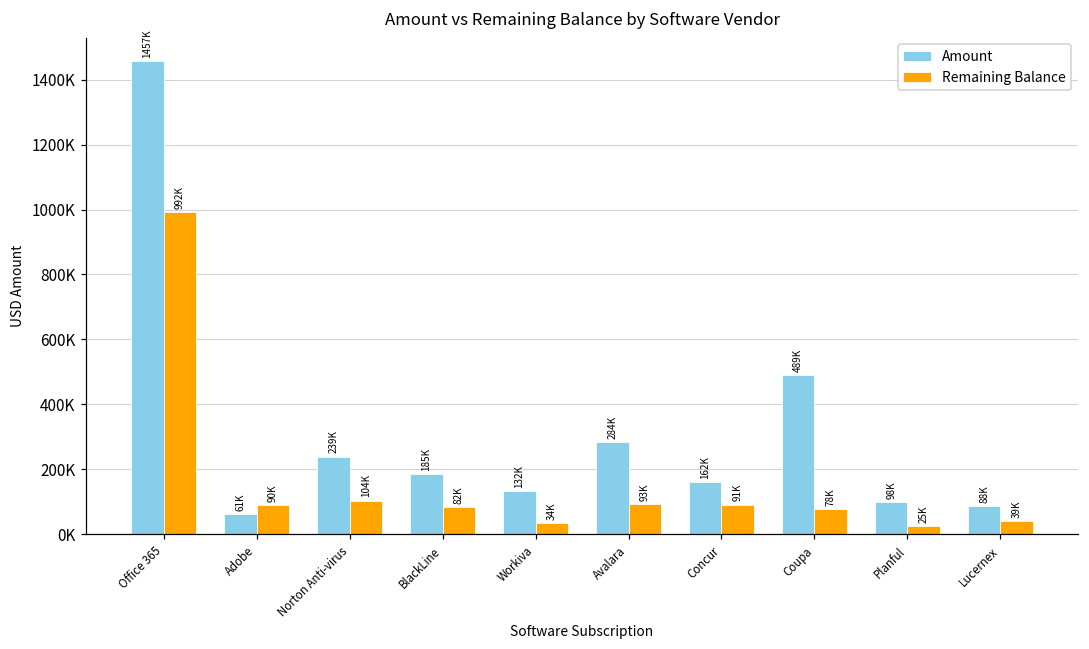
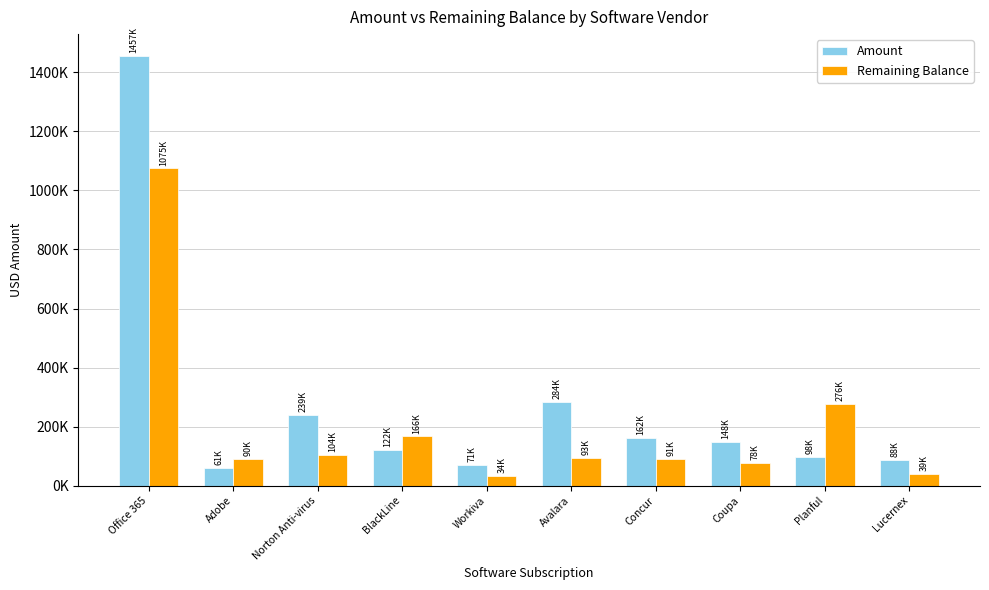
Remaining Balance, Office 365: 992K -> 1075K
Amount, BlackLine: 185K -> 122K
Remaining Balance, BlackLine: 82K -> 166K
Amount, Workiva: 132K -> 71K
Amount, Coupa: 489K -> 148K
Remaining Balance, Planful: 25K -> 276K
